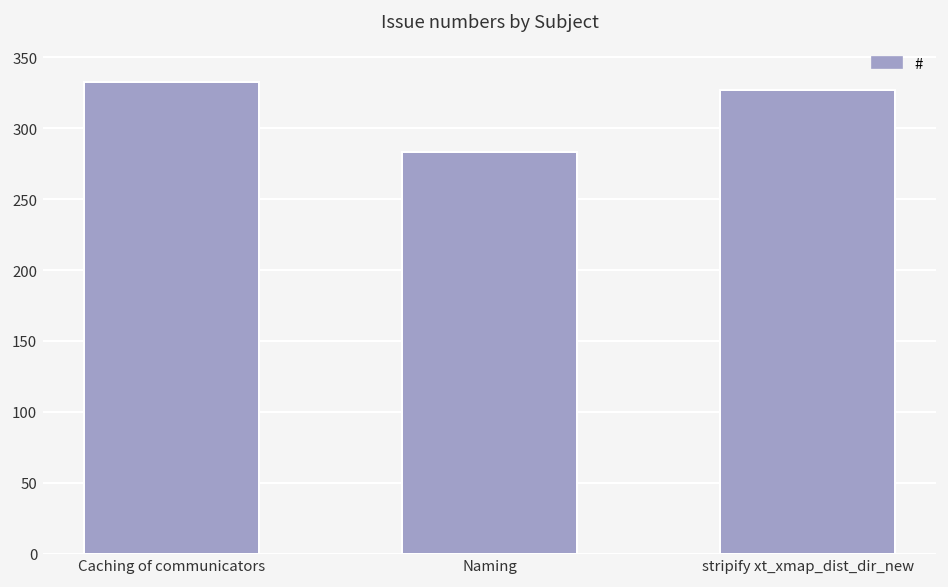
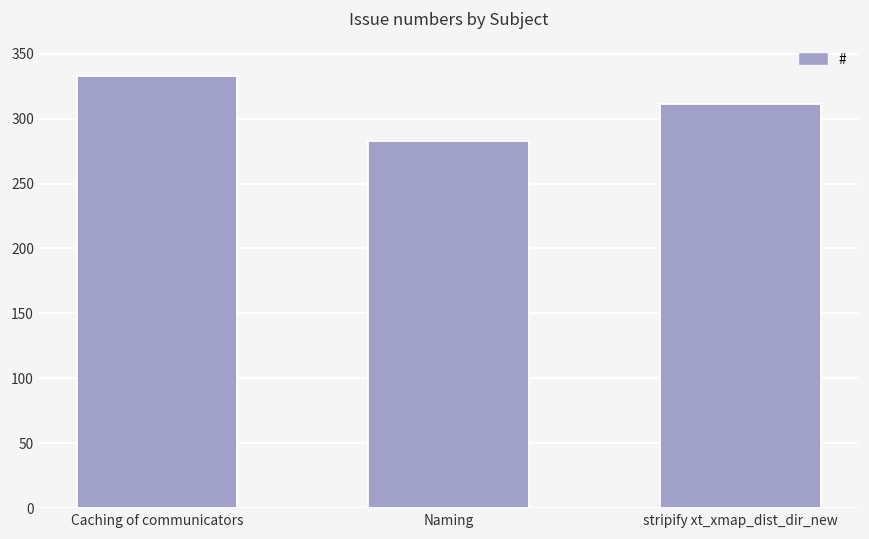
stripify xt_xmap_dist_dir_new: 327 -> 311
